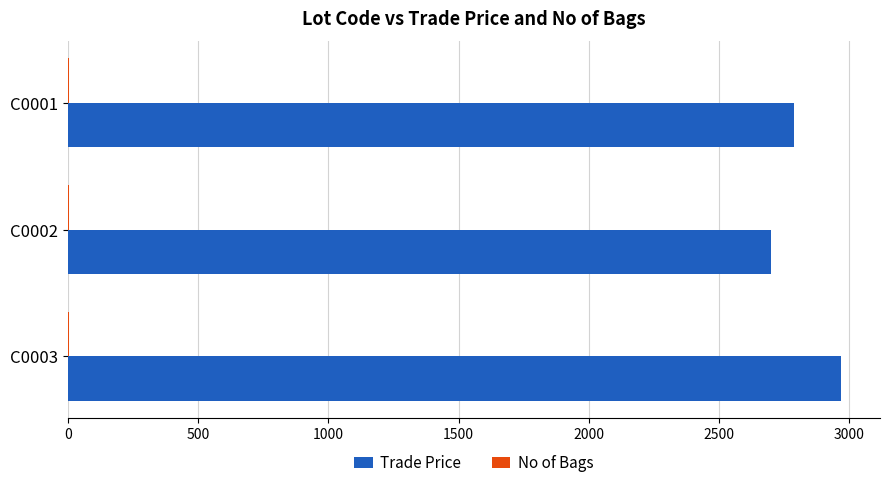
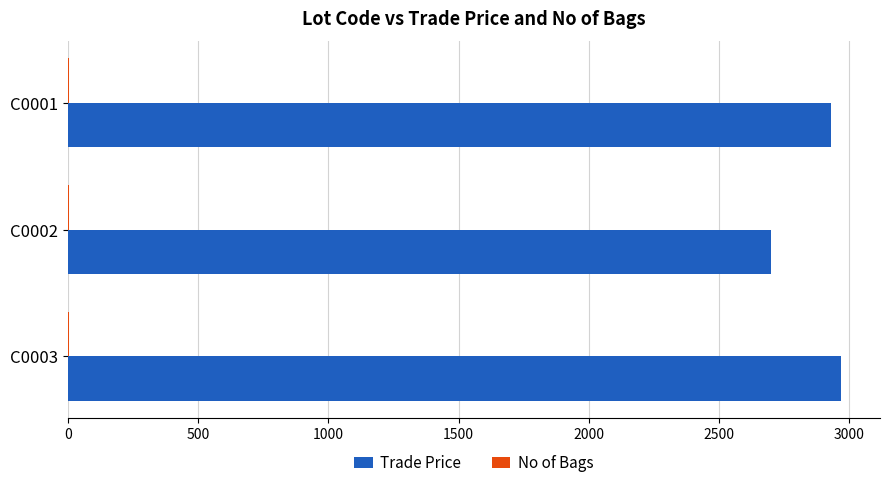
Trade Price, C0001: 2790 -> 2930
